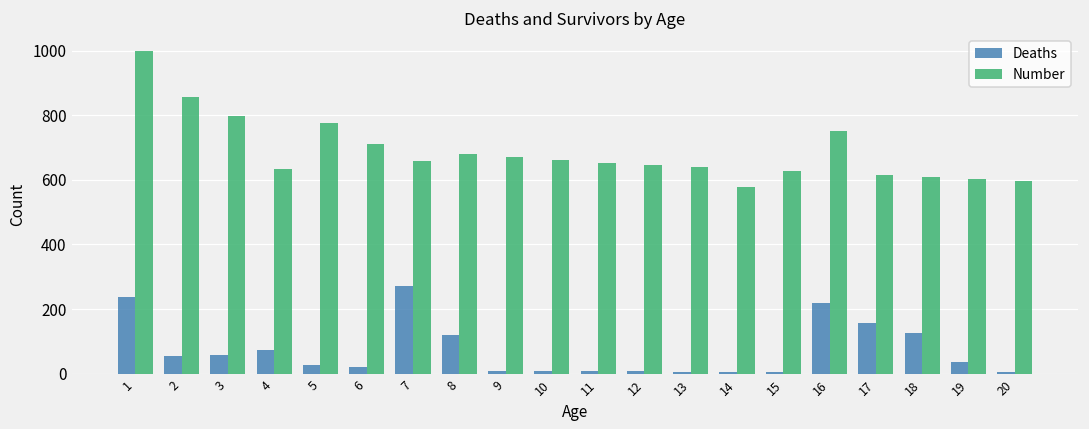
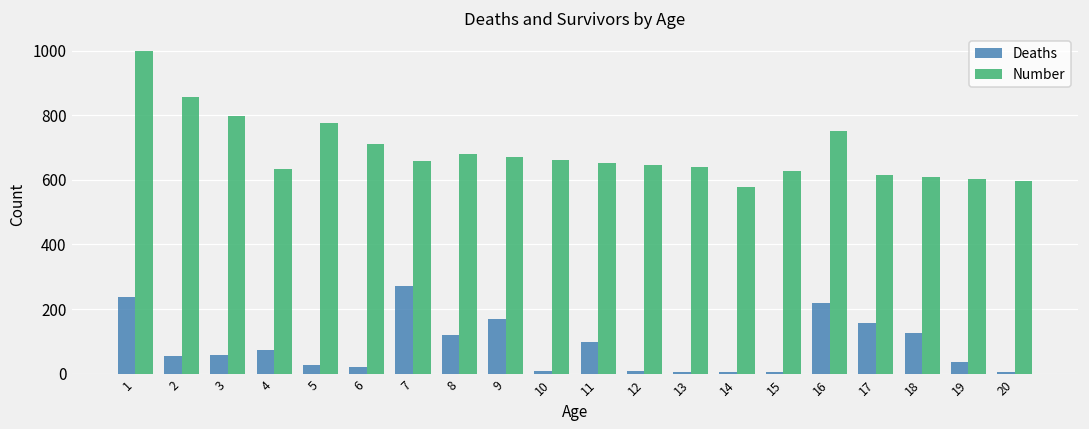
Deaths, 9: 10 -> 170
Deaths, 11: 10 -> 100
